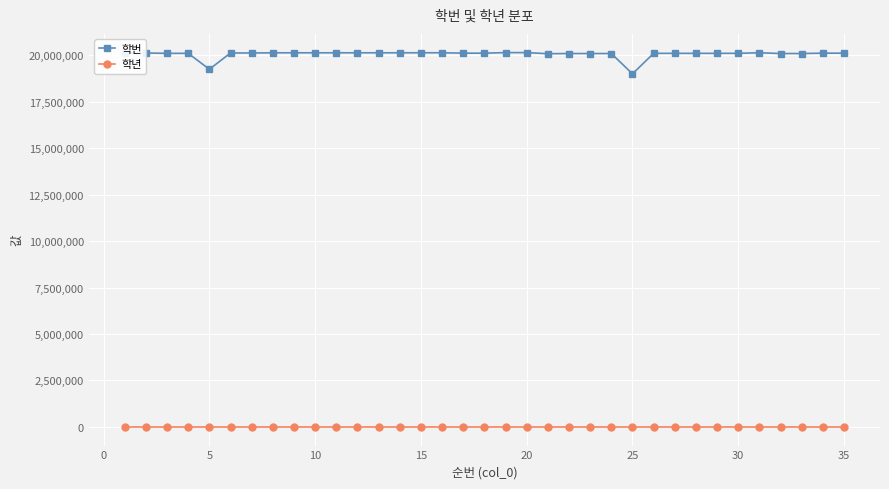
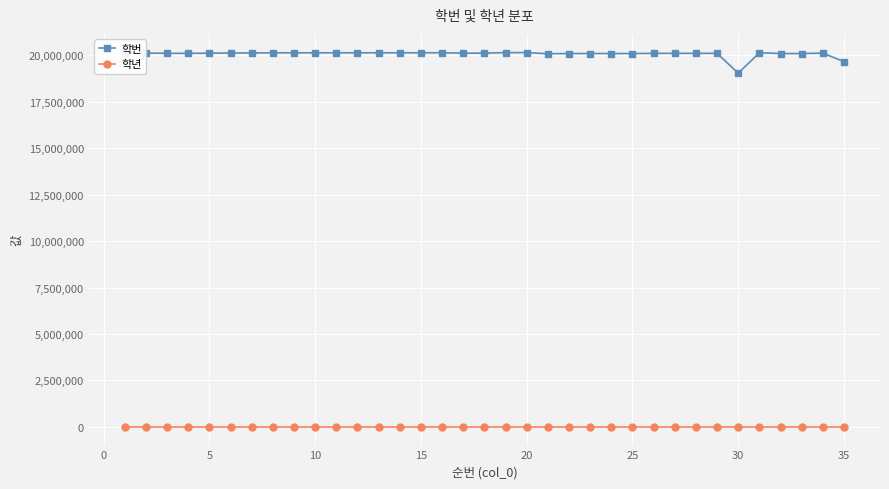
학번, 5: 19,300,000 -> 20,100,000
학번, 25: 19,000,000 -> 20,100,000
학번, 30: 20,100,000 -> 19,000,000
학번, 35: 20,100,000 -> 19,700,000
